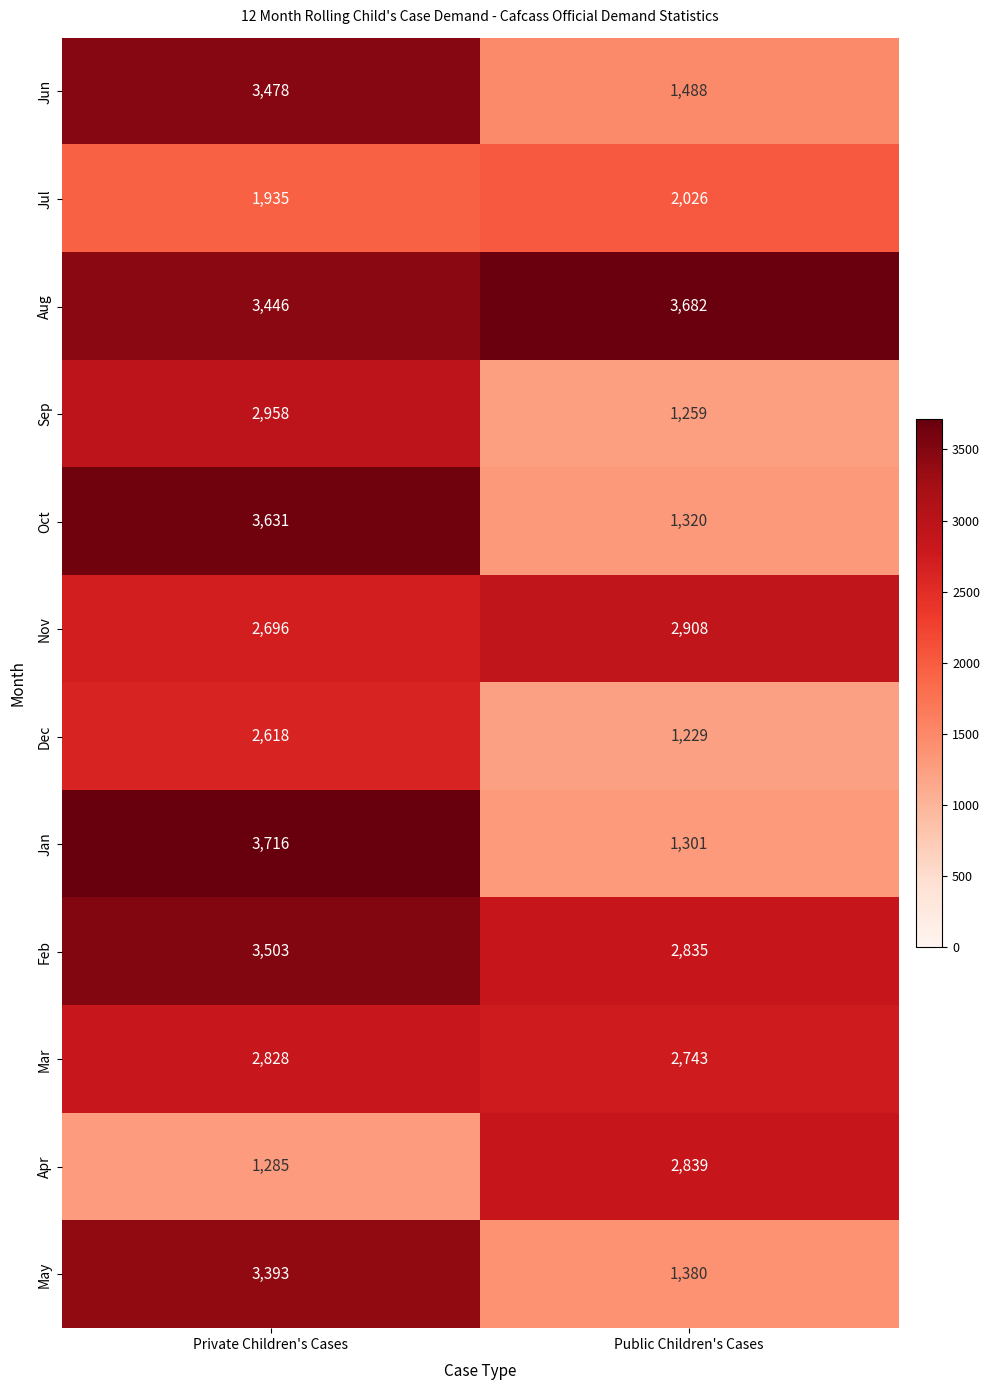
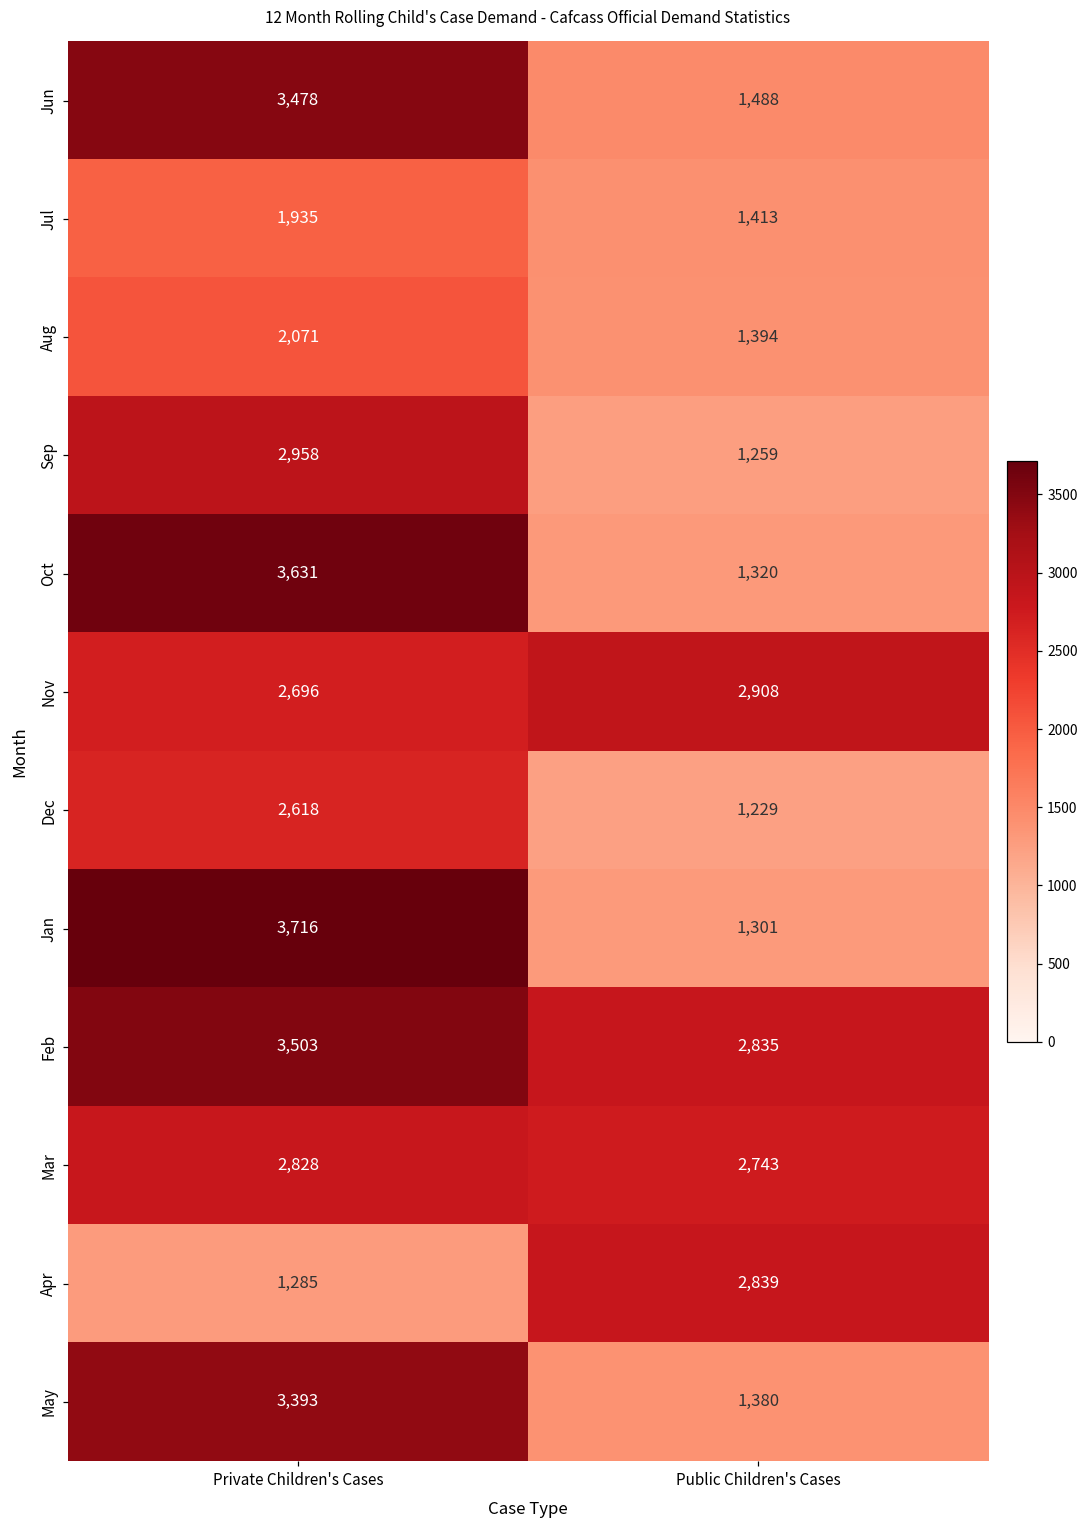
Jul, Public Children's Cases: 2,026 -> 1,413
Aug, Private Children's Cases: 3,446 -> 2,071
Aug, Public Children's Cases: 3,682 -> 1,394
